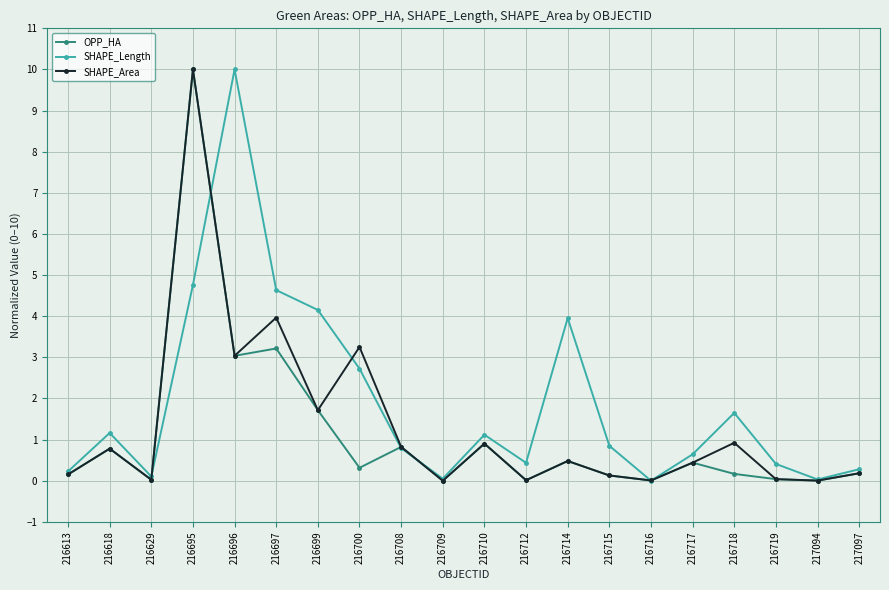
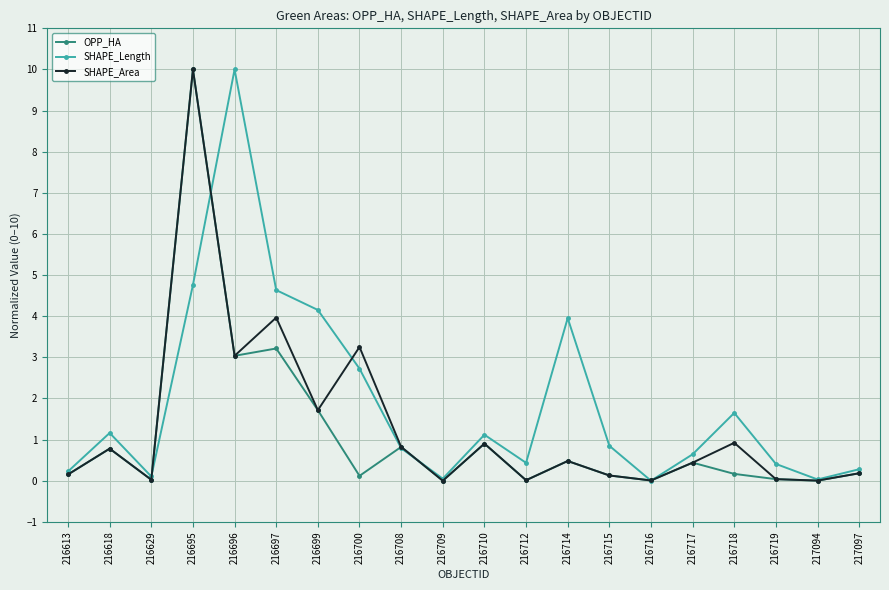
OPP_HA, 216700: 0.3 -> 0.1
